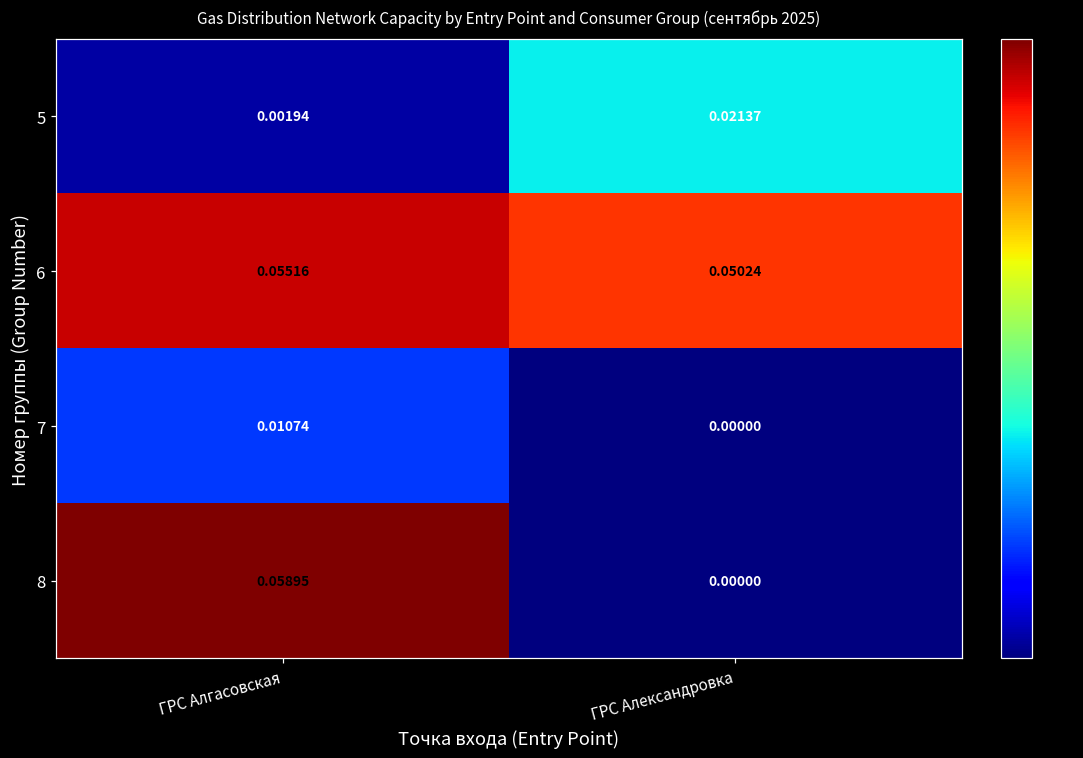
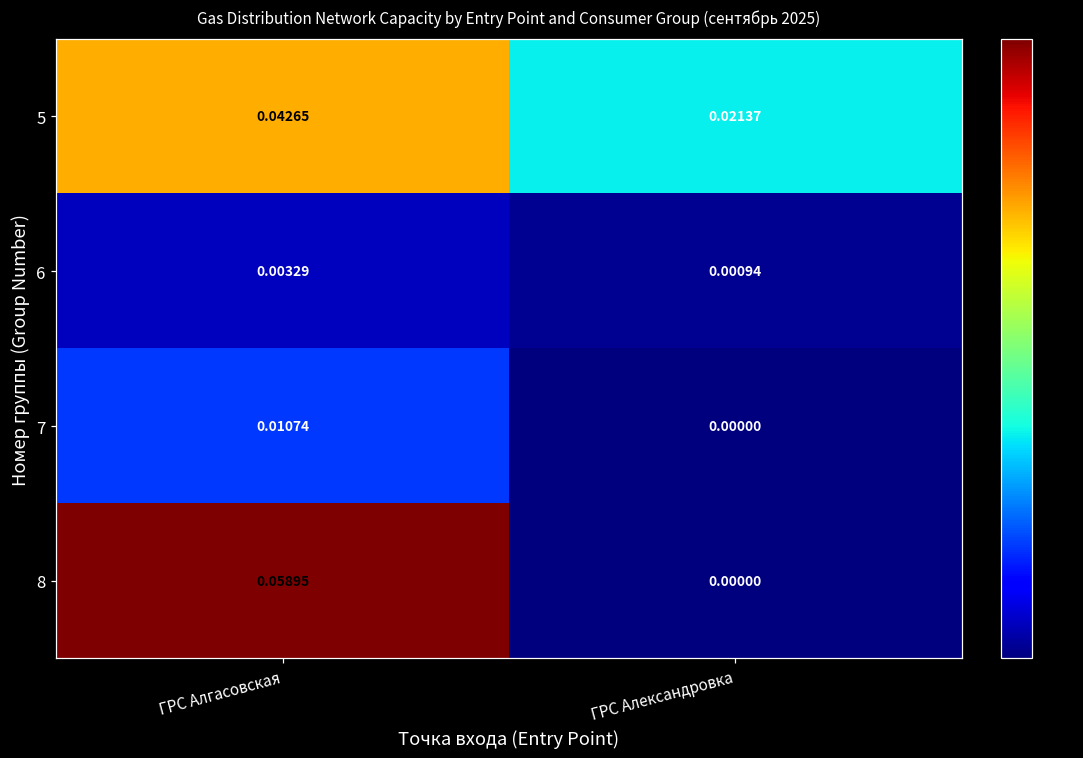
5, ГРС Алгасовская: 0.00194 -> 0.04265
6, ГРС Алгасовская: 0.05516 -> 0.00329
6, ГРС Александровка: 0.05024 -> 0.00094
